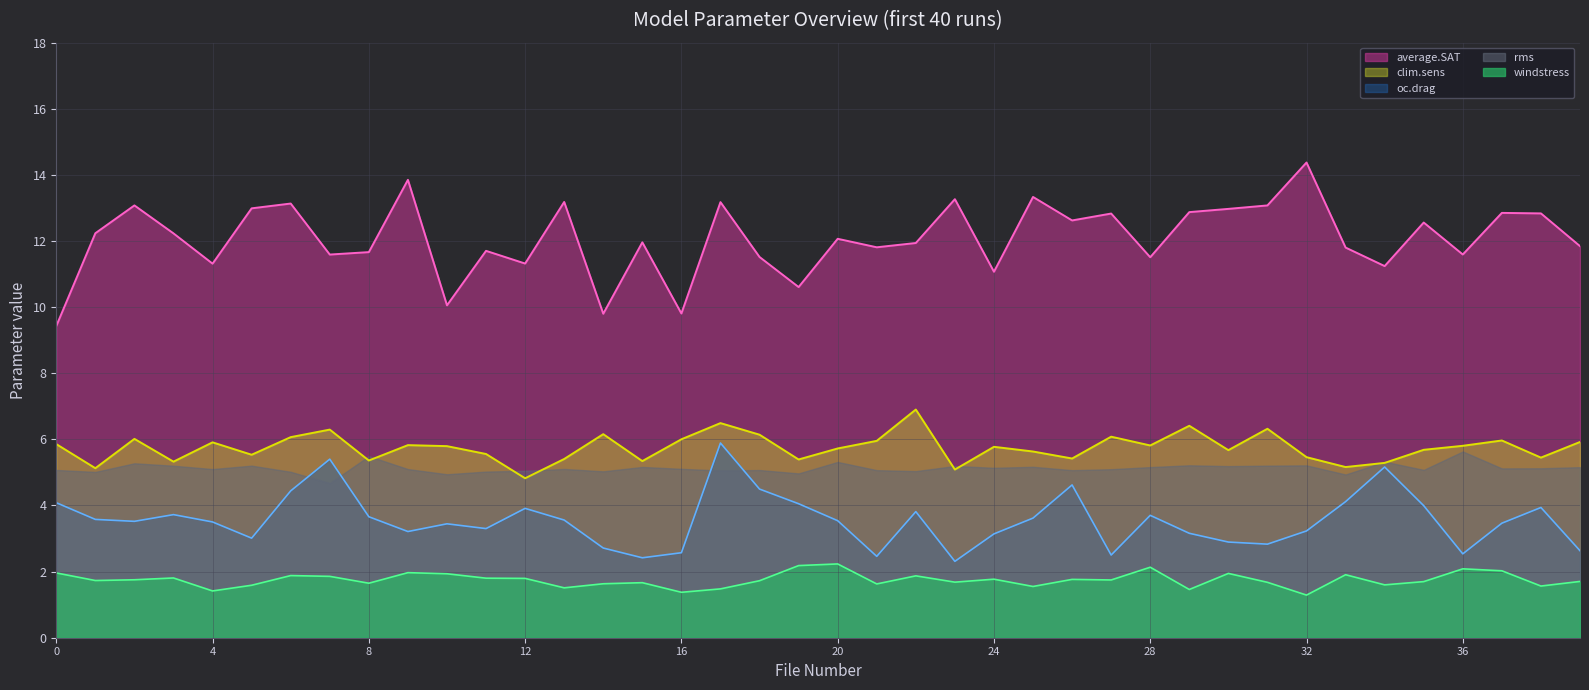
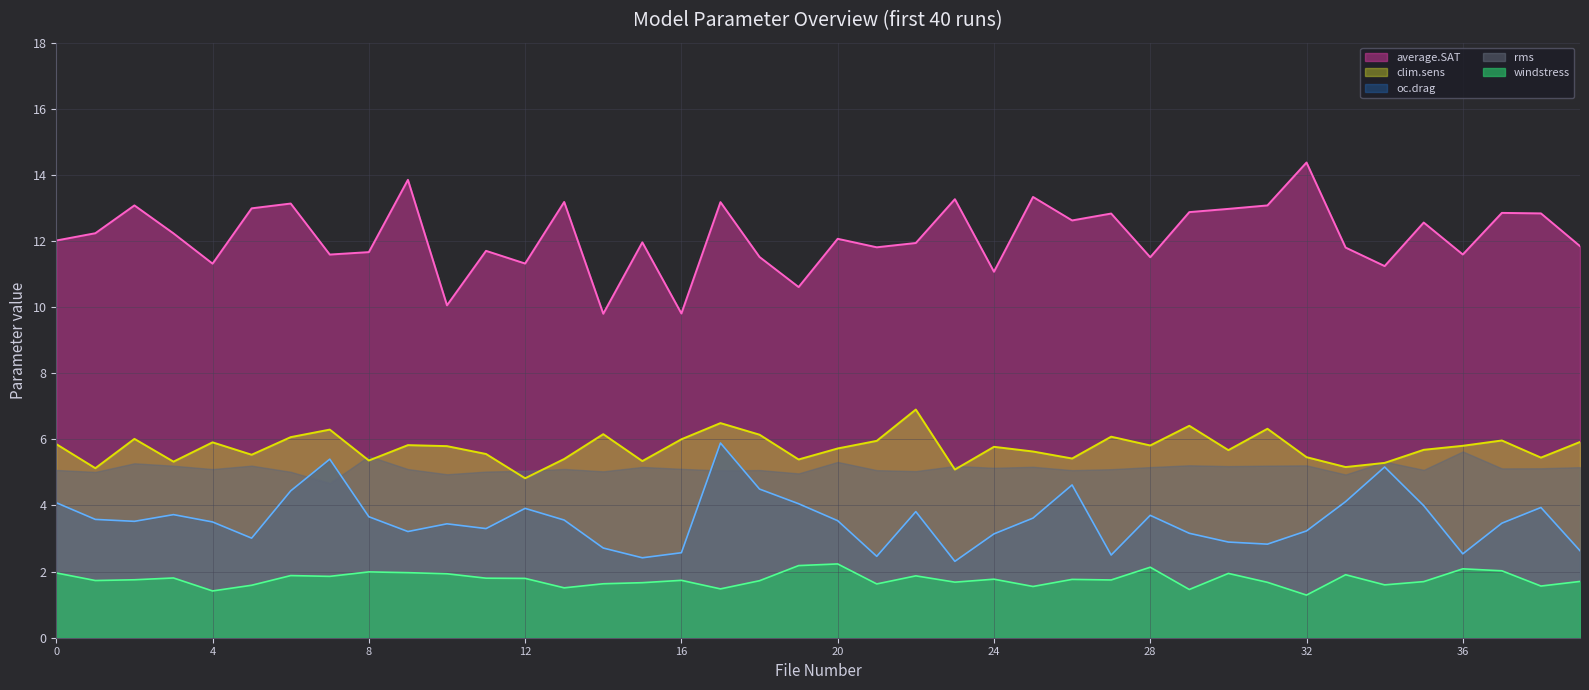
average.SAT, 0: 9.4 -> 12.0
windstress, 8: 1.6 -> 2.0
windstress, 16: 1.4 -> 1.7
